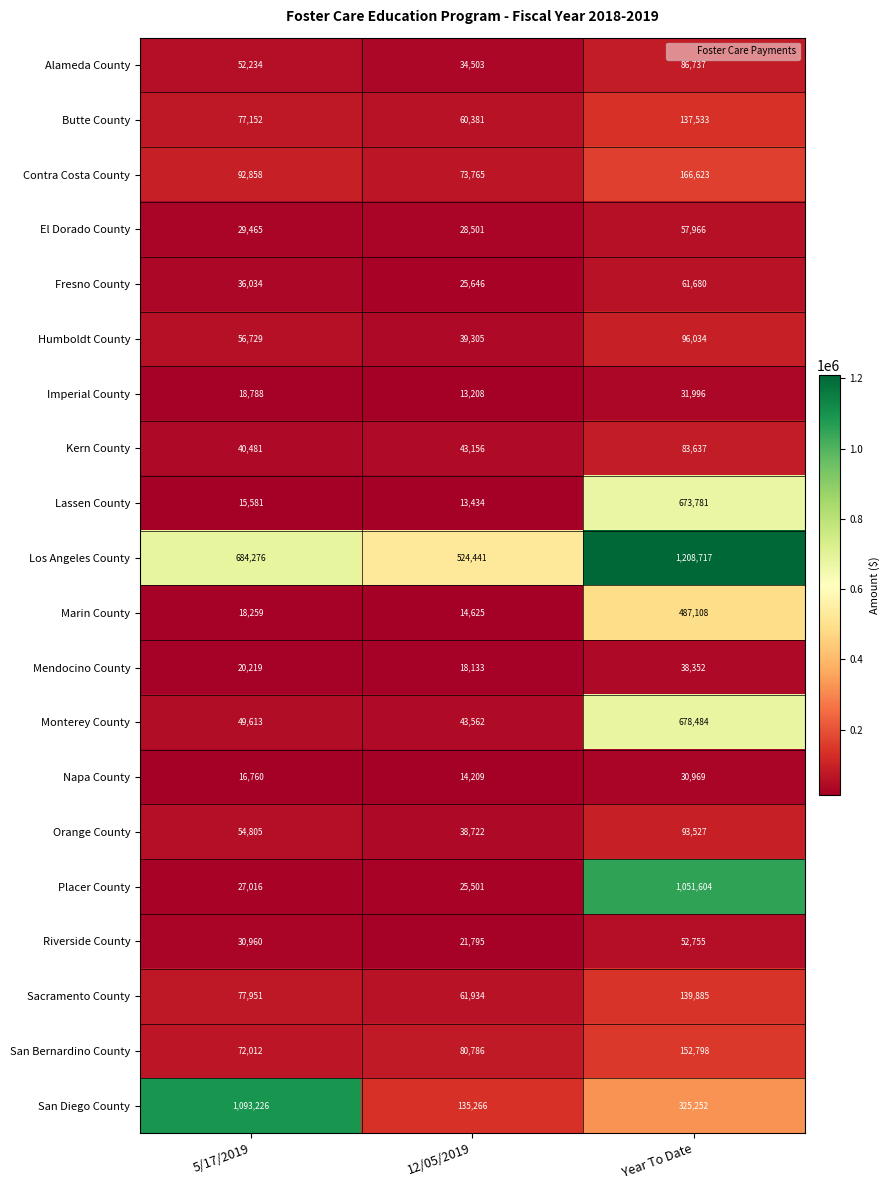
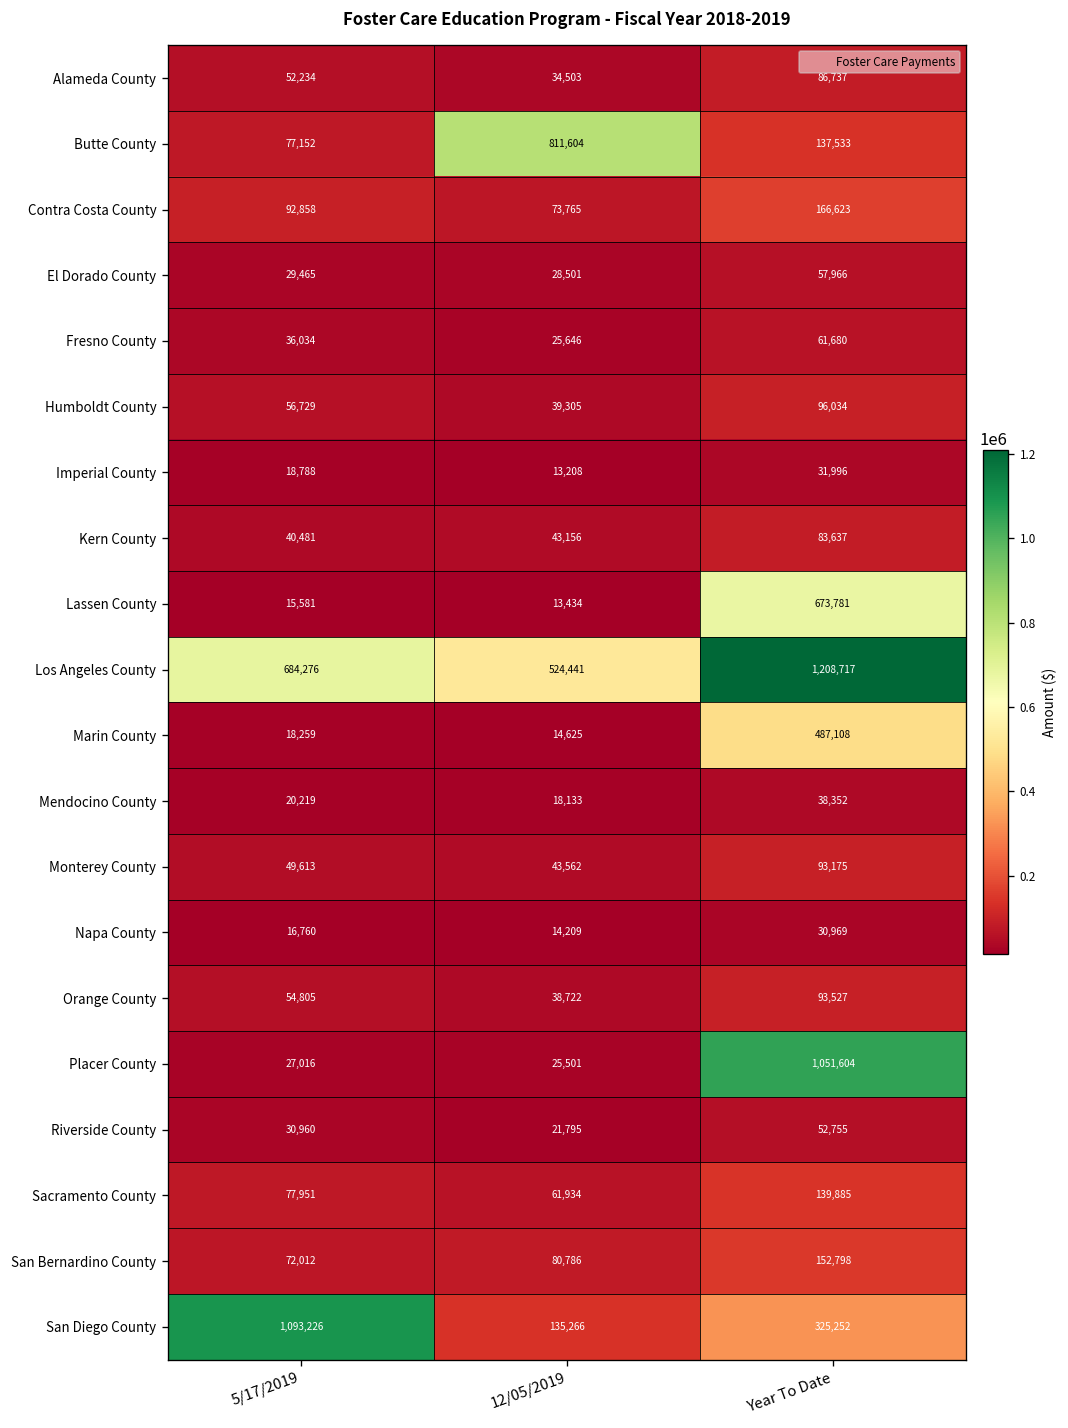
Butte County, 12/05/2019: 60,381 -> 811,604
Monterey County, Year To Date: 678,484 -> 93,175
